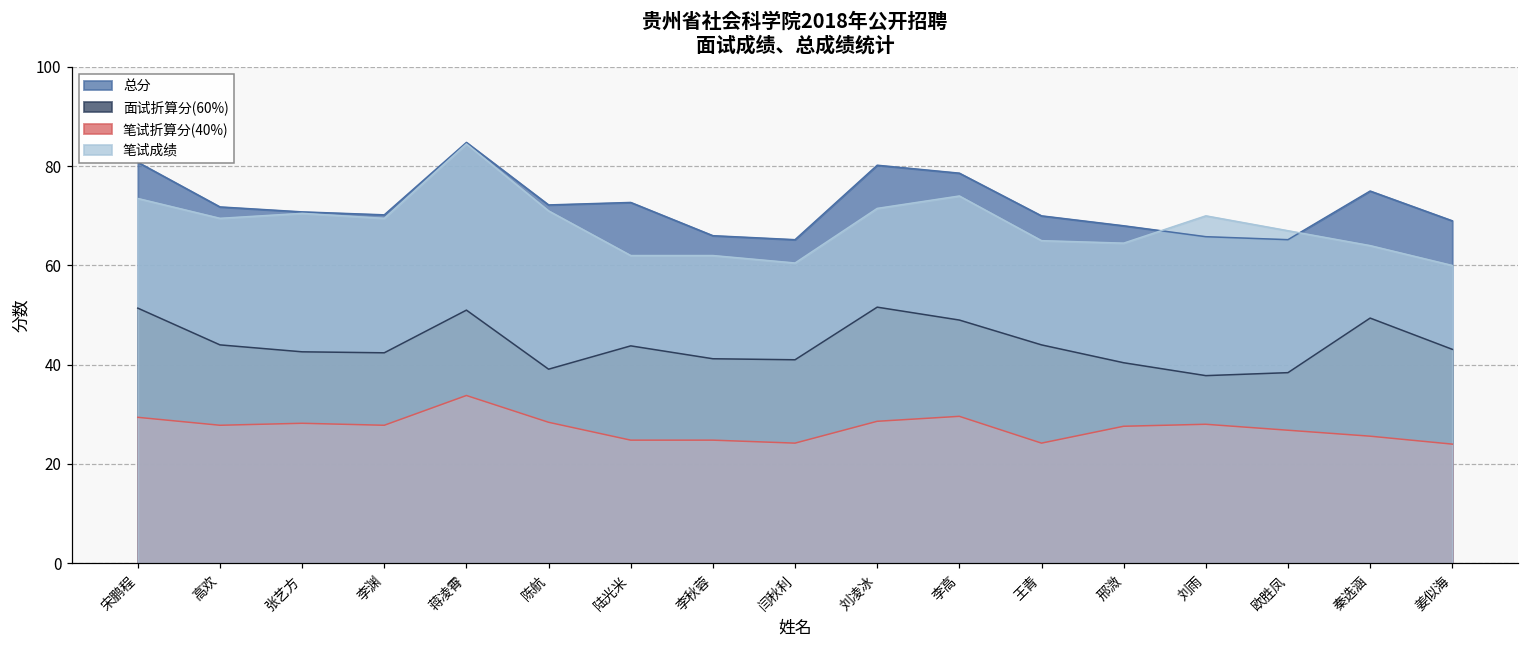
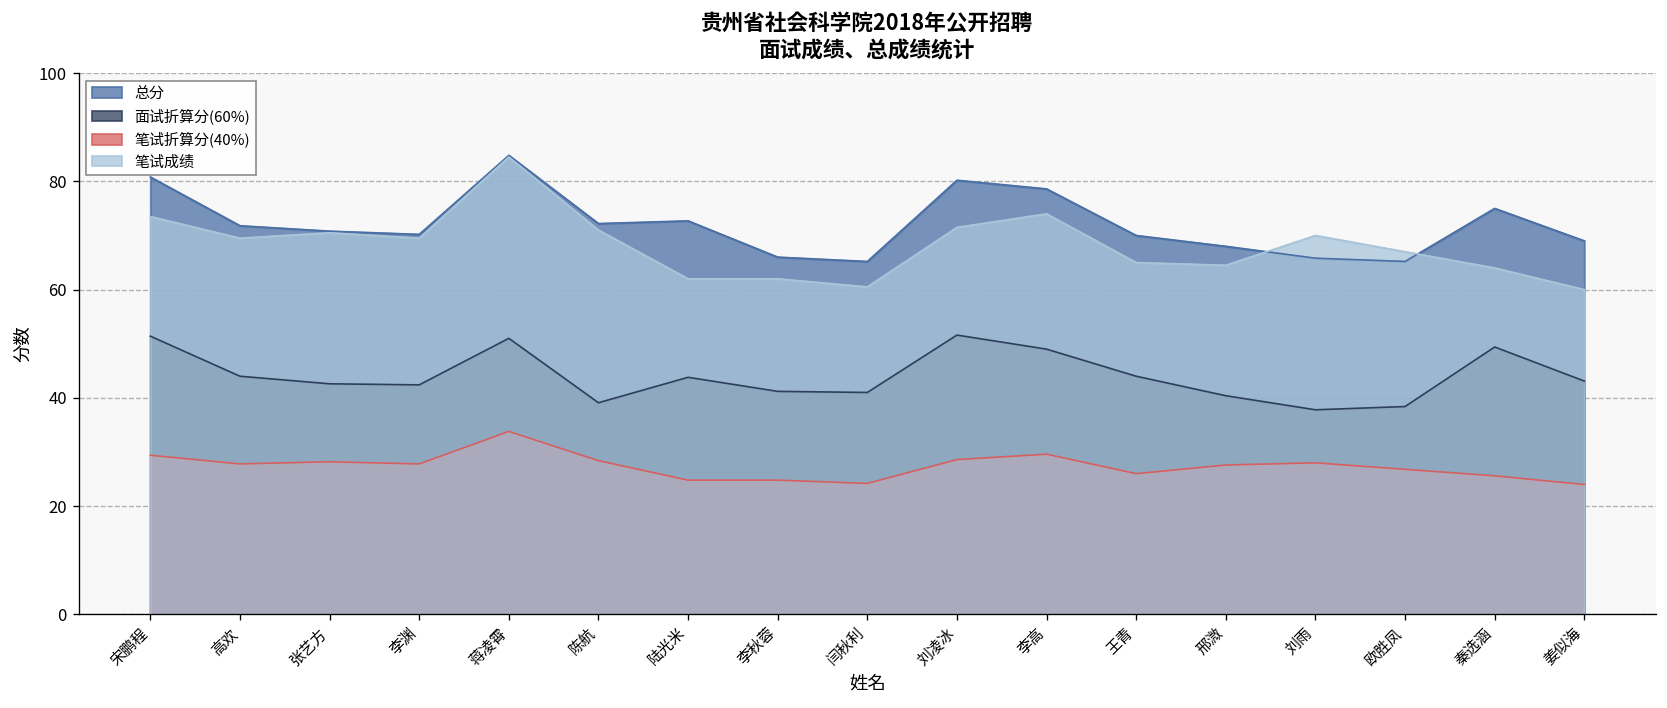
笔试折算分(40%), 王青: 24 -> 26
